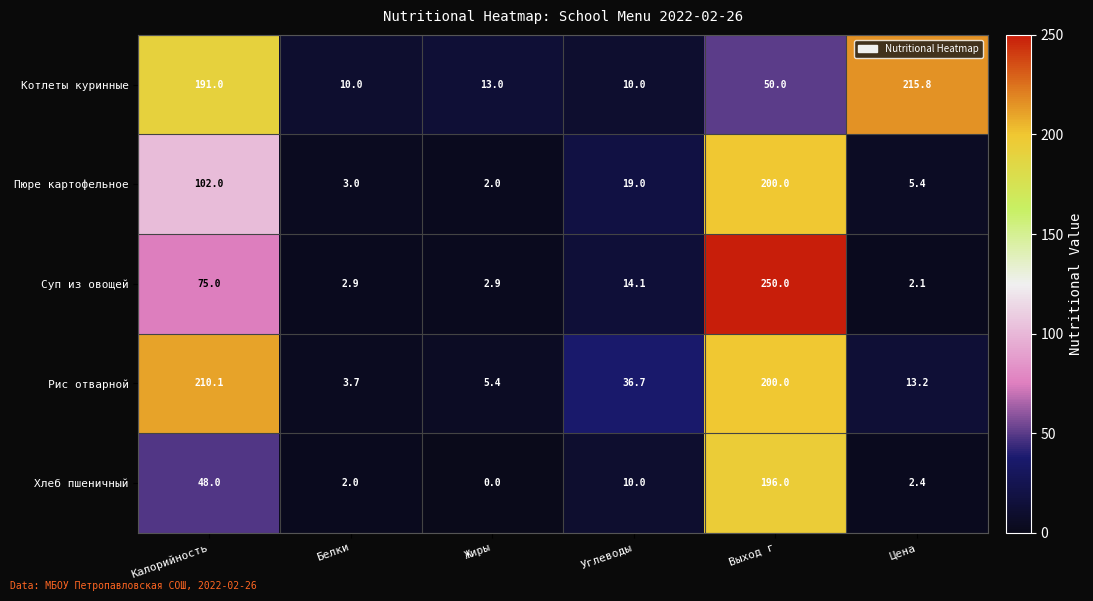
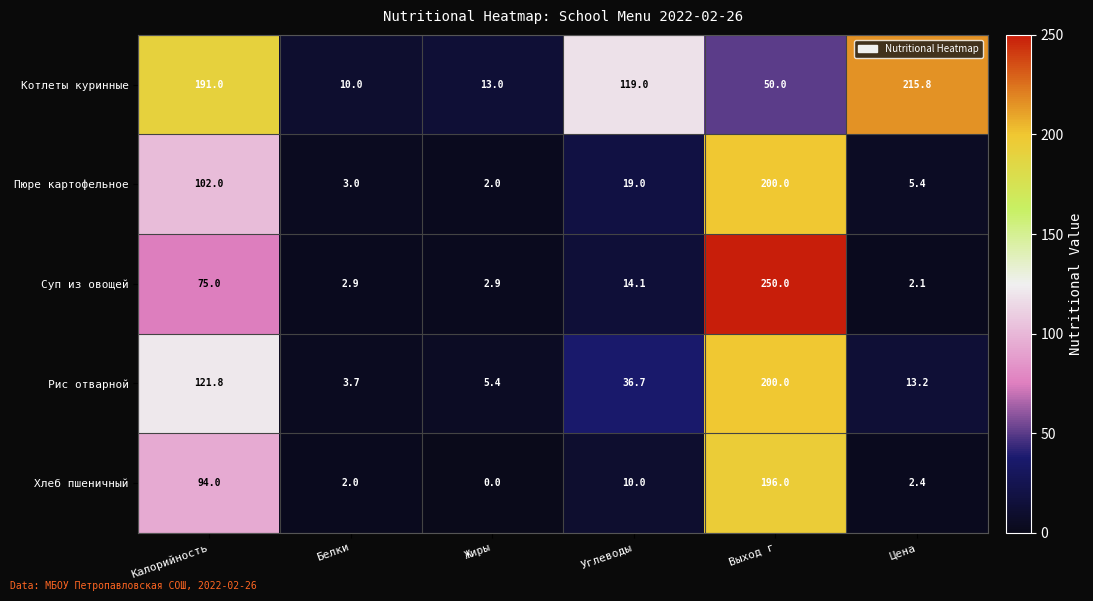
Котлеты куринные, Углеводы: 10.0 -> 119.0
Рис отварной, Калорийность: 210.1 -> 121.8
Хлеб пшеничный, Калорийность: 48.0 -> 94.0
